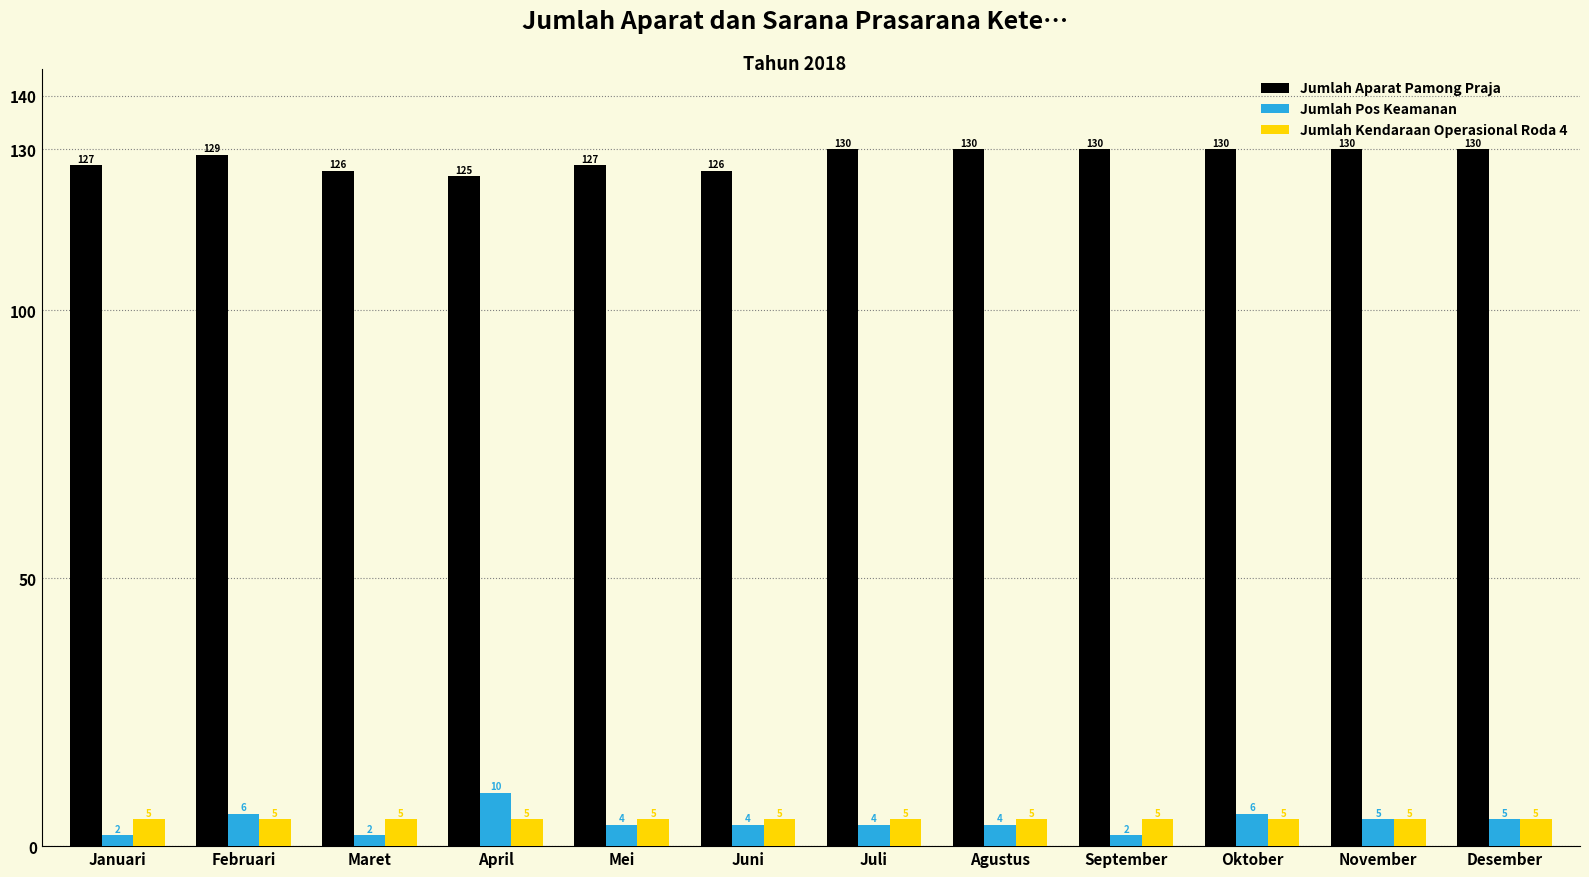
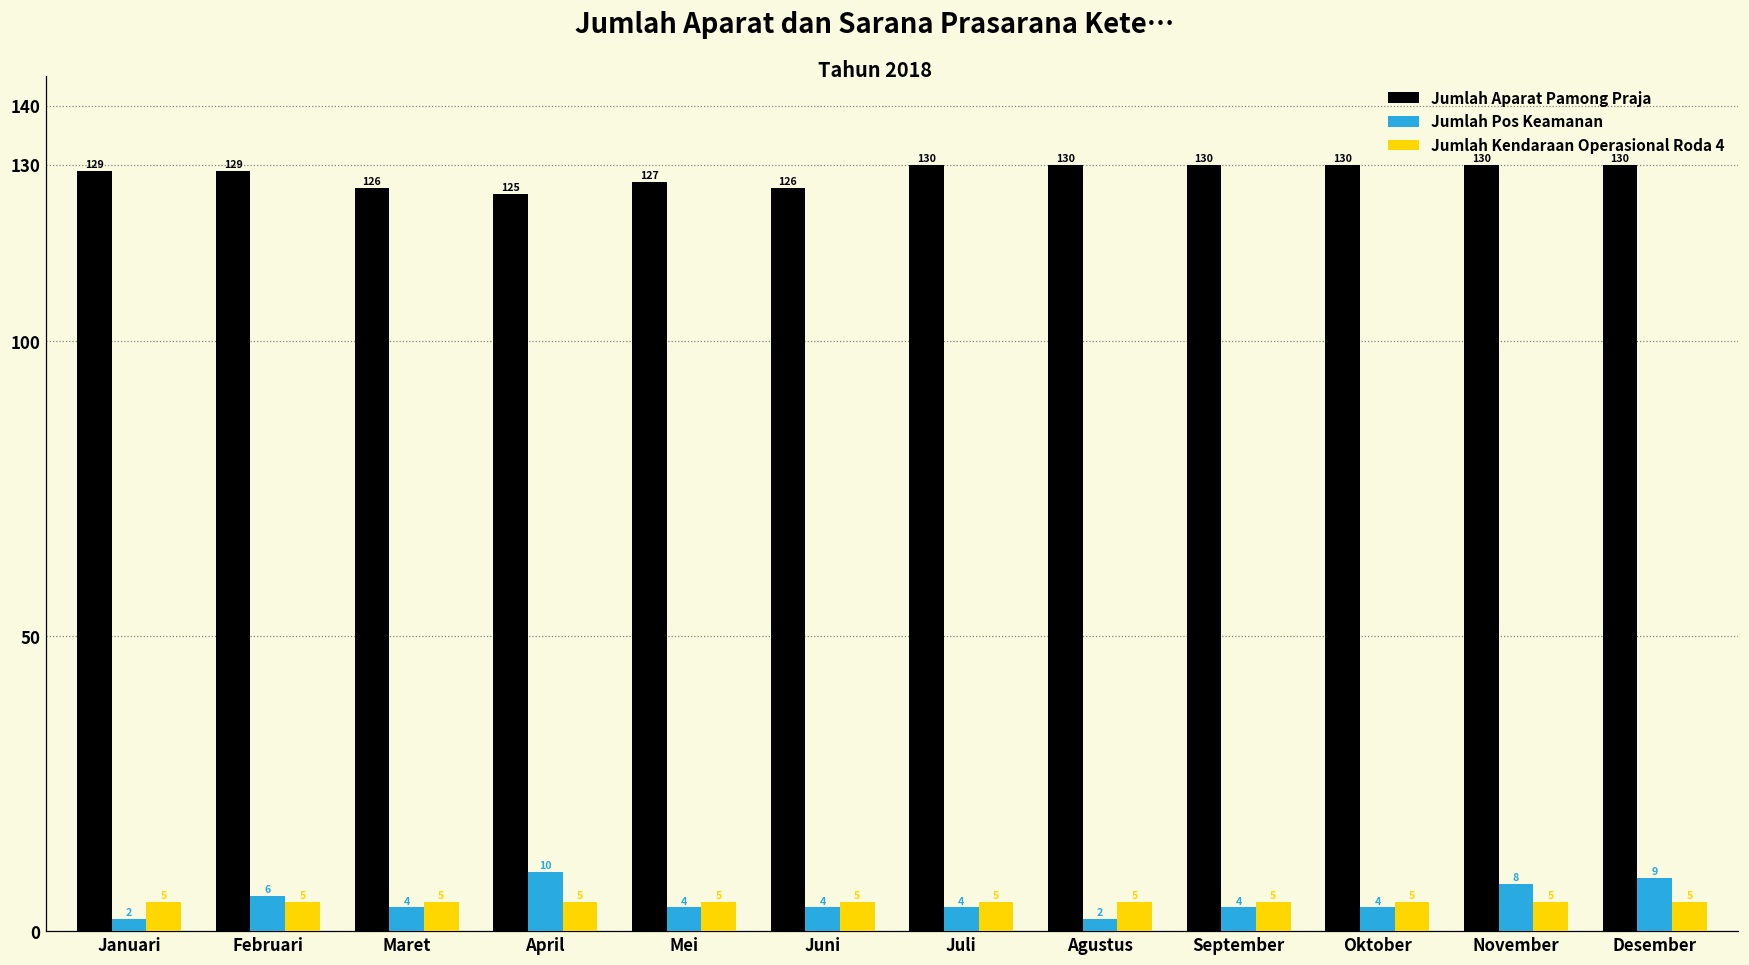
Jumlah Aparat Pamong Praja, Januari: 127 -> 129
Jumlah Pos Keamanan, Maret: 2 -> 4
Jumlah Pos Keamanan, Agustus: 4 -> 2
Jumlah Pos Keamanan, September: 2 -> 4
Jumlah Pos Keamanan, Oktober: 6 -> 4
Jumlah Pos Keamanan, November: 5 -> 8
Jumlah Pos Keamanan, Desember: 5 -> 9
